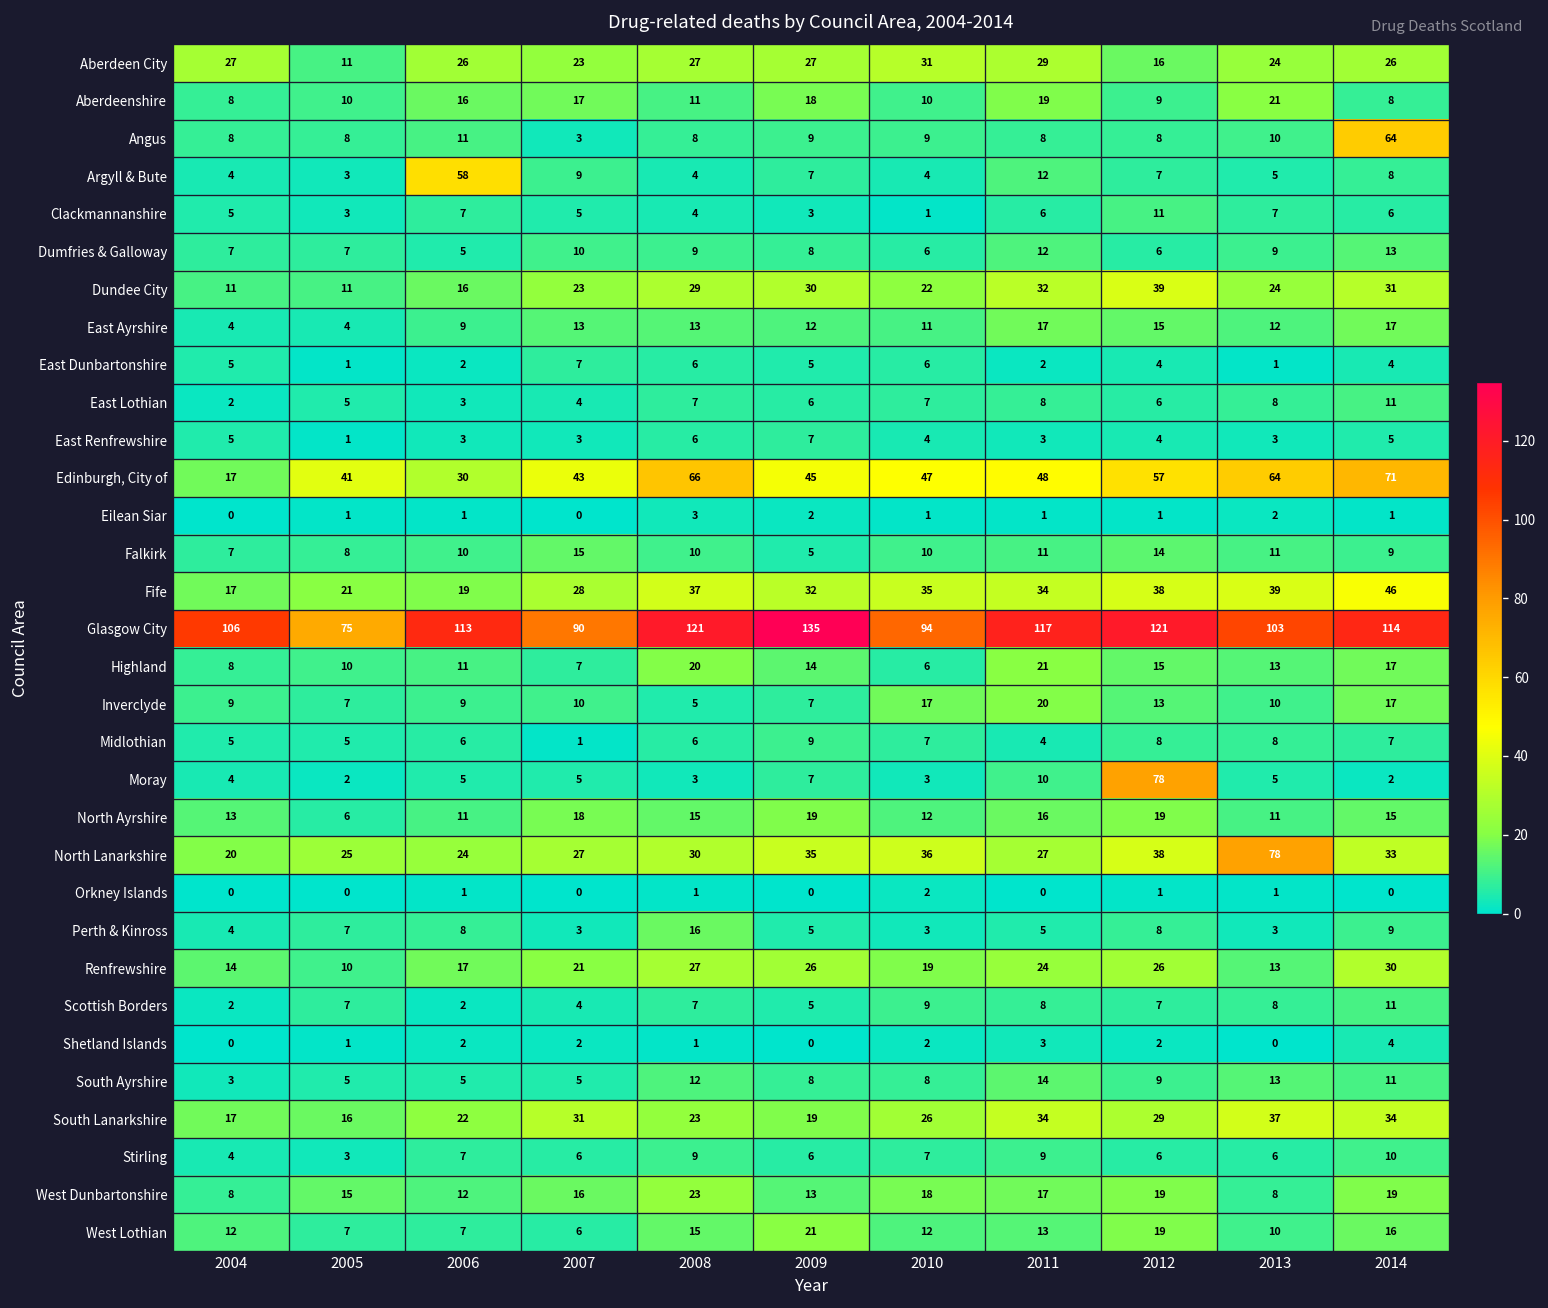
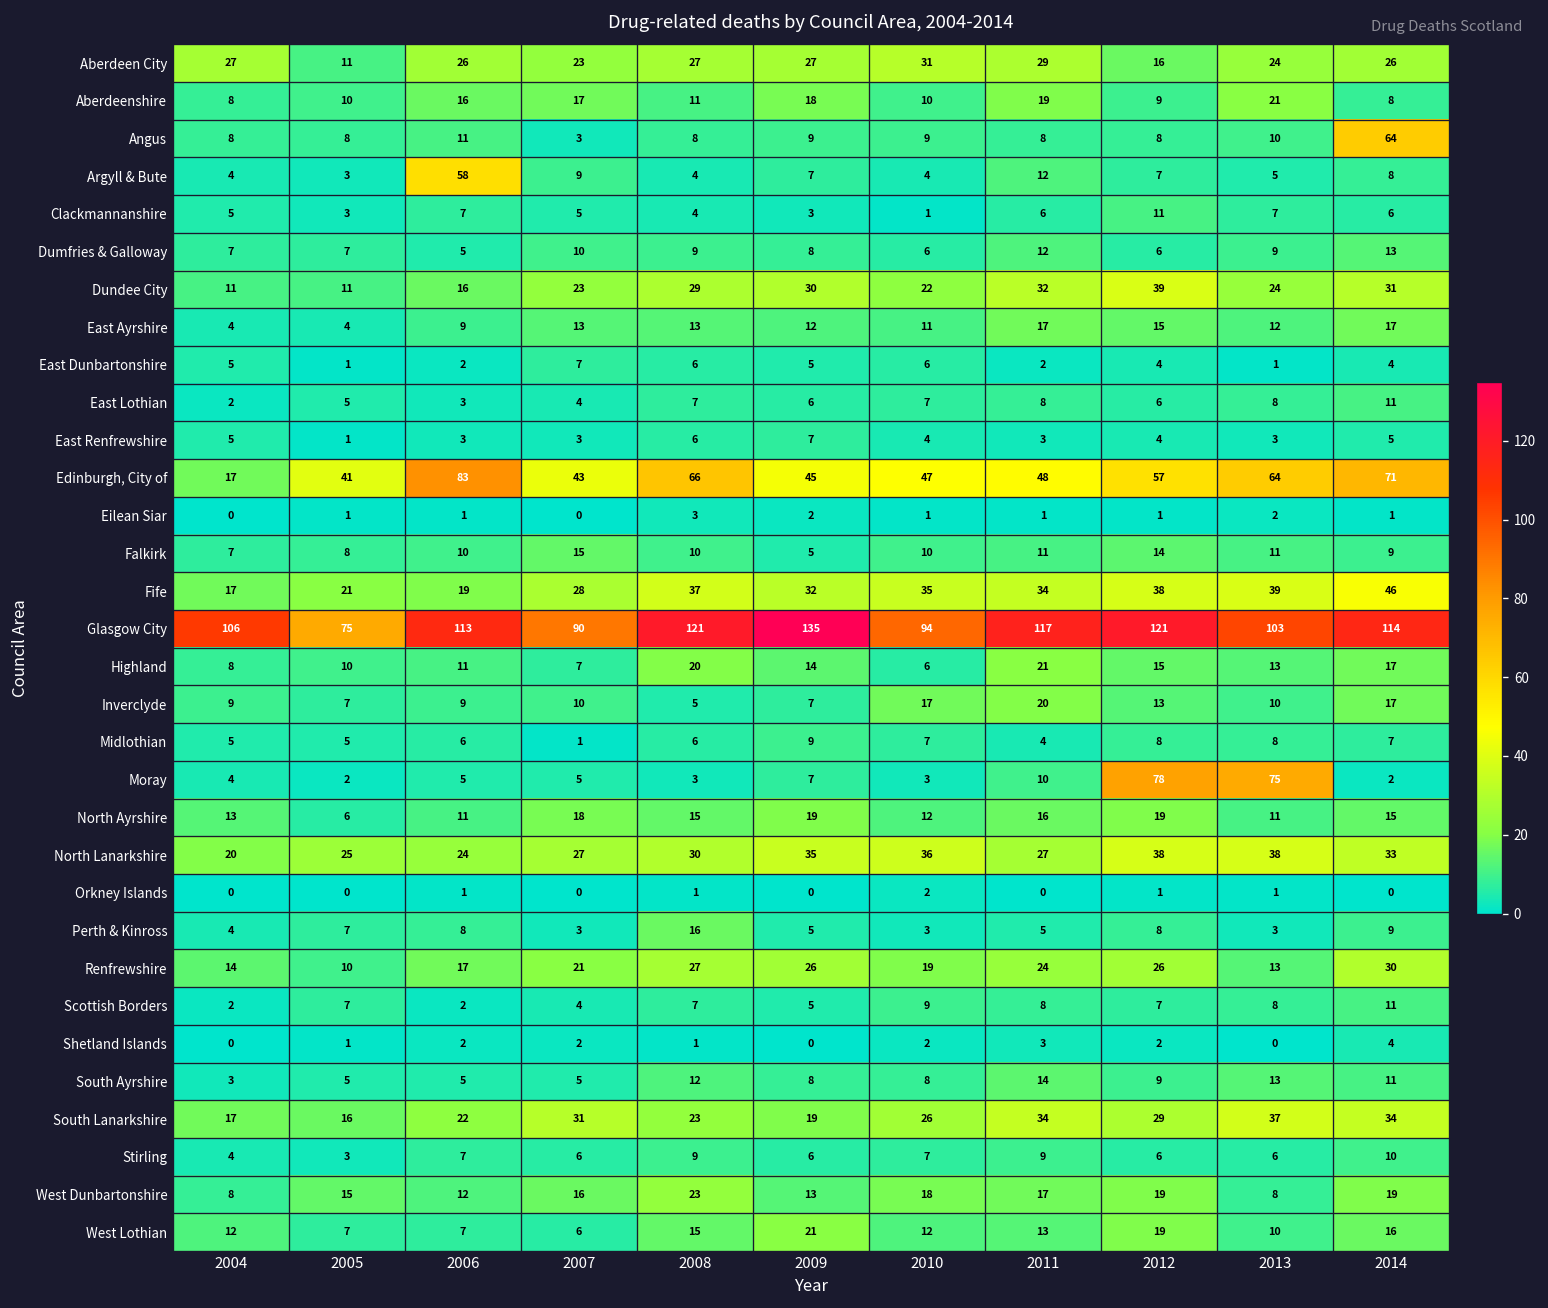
Edinburgh, City of, 2006: 30 -> 83
Moray, 2013: 5 -> 75
North Lanarkshire, 2013: 78 -> 38
